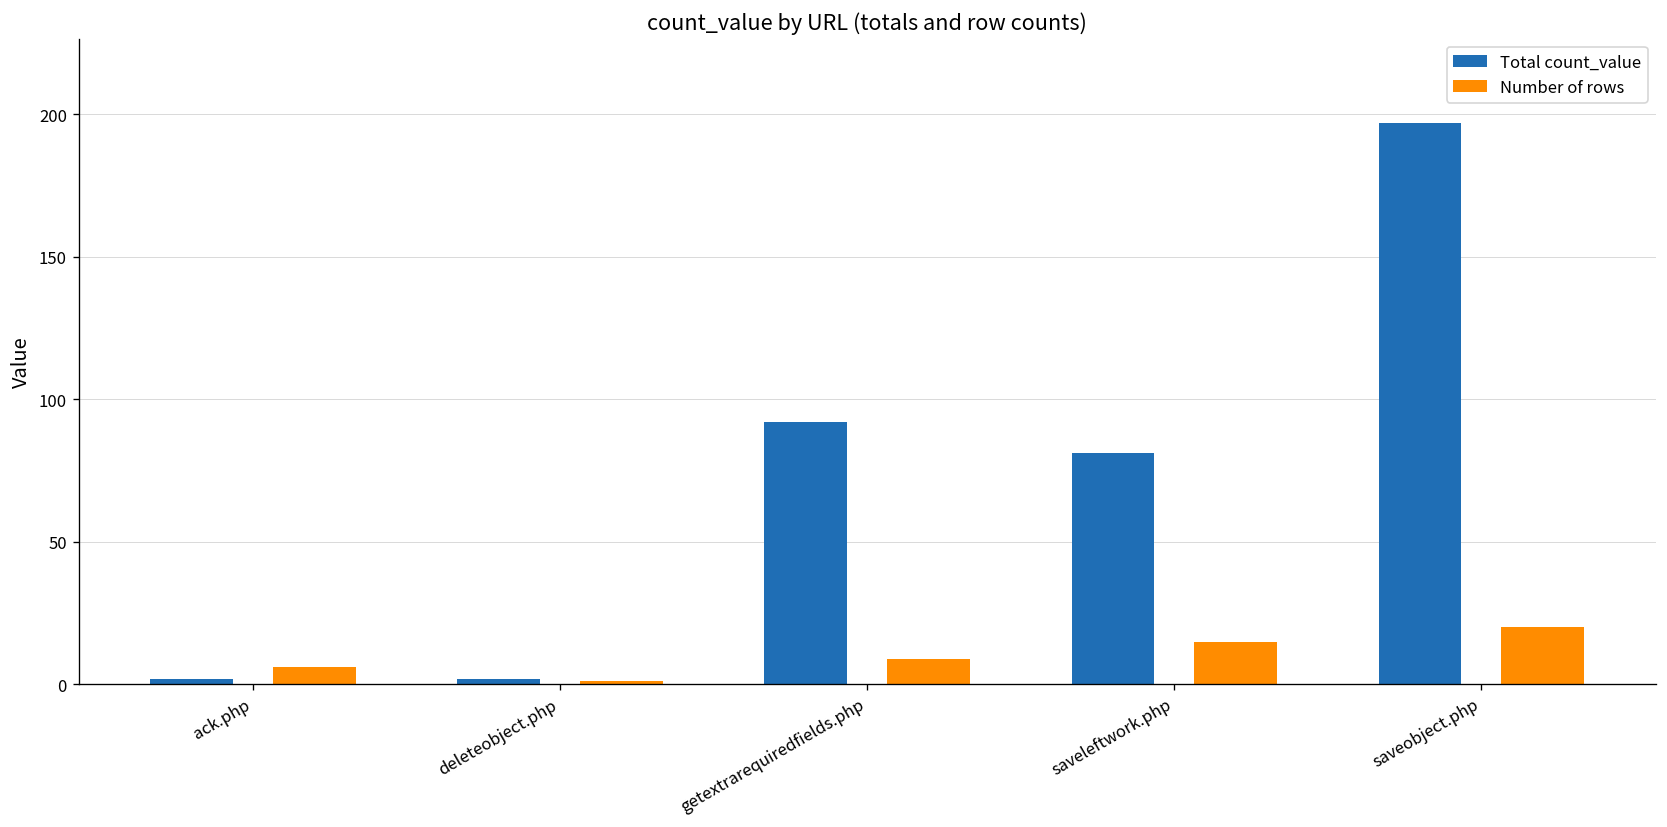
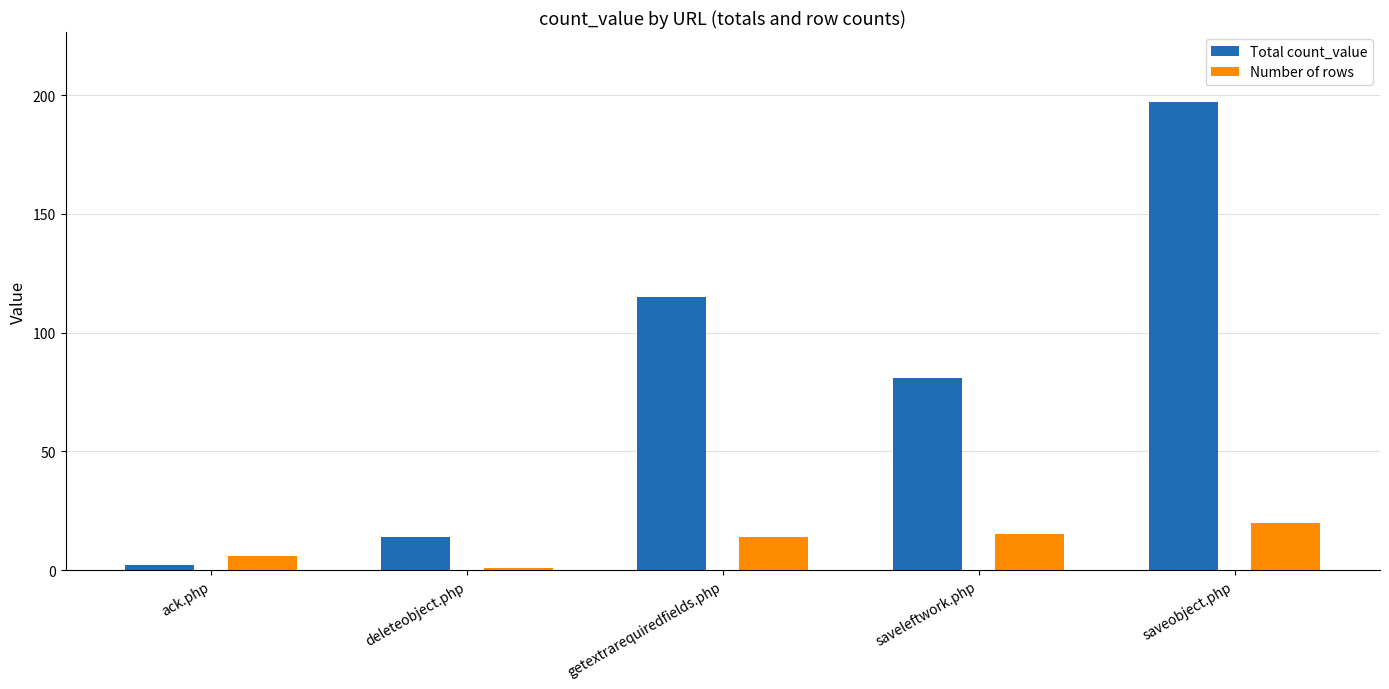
Total count_value, deleteobject.php: 2 -> 14
Total count_value, getextrarequiredfields.php: 92 -> 115
Number of rows, getextrarequiredfields.php: 9 -> 14
